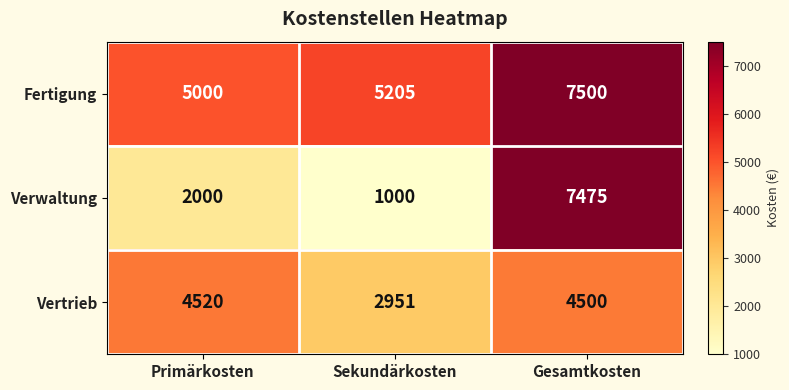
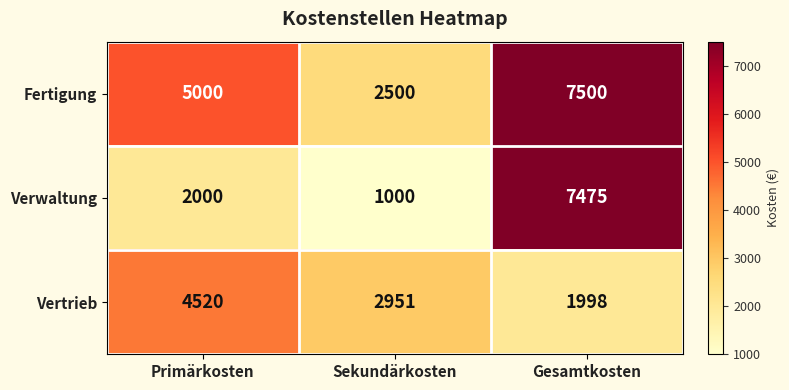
Fertigung, Sekundärkosten: 5205 -> 2500
Vertrieb, Gesamtkosten: 4500 -> 1998
